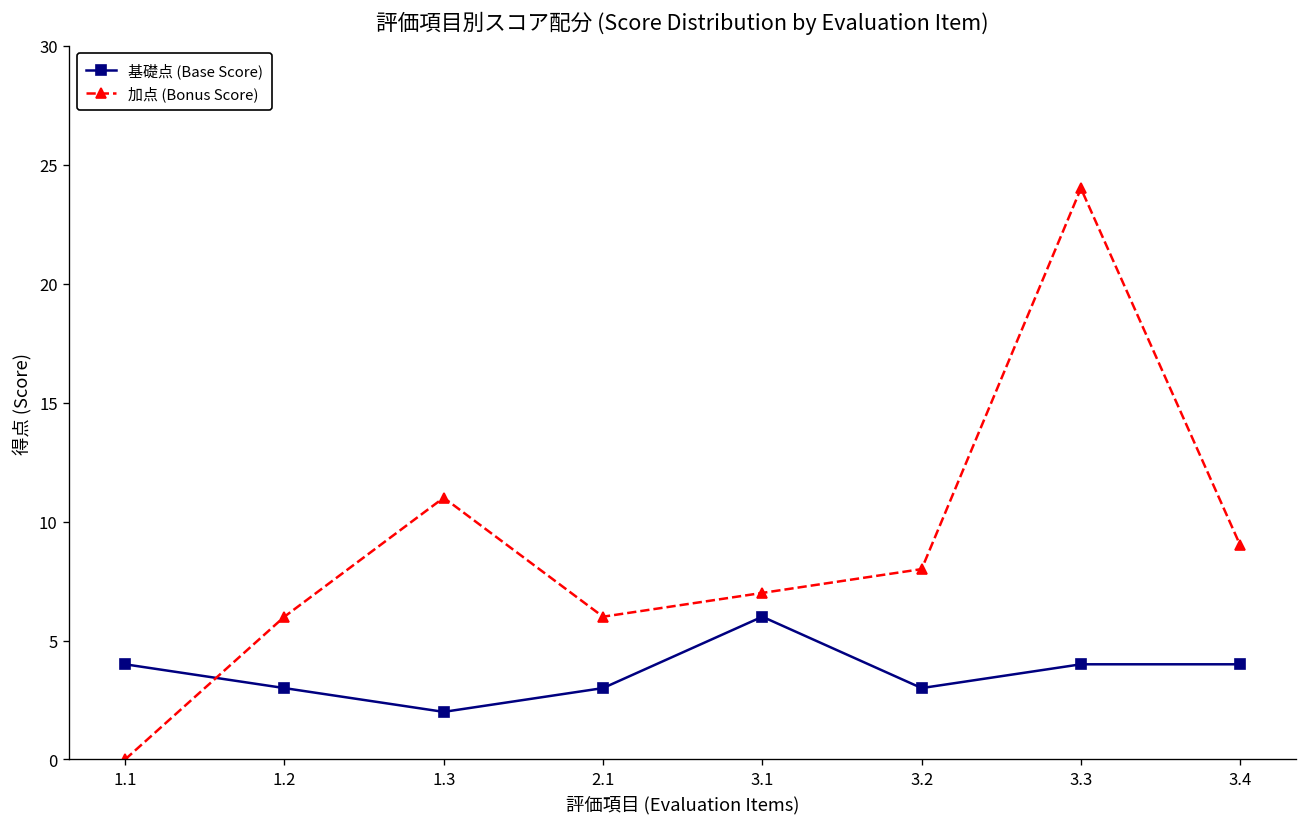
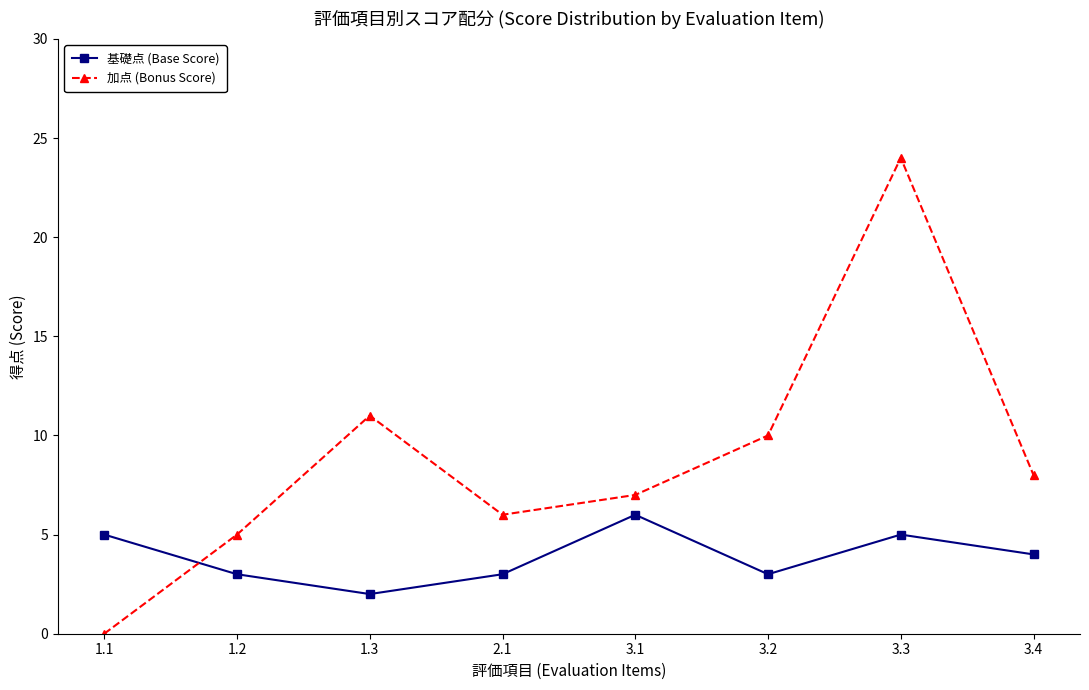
基礎点 (Base Score), 1.1: 4 -> 5
加点 (Bonus Score), 1.2: 6 -> 5
加点 (Bonus Score), 3.2: 8 -> 10
基礎点 (Base Score), 3.3: 4 -> 5
加点 (Bonus Score), 3.4: 9 -> 8
